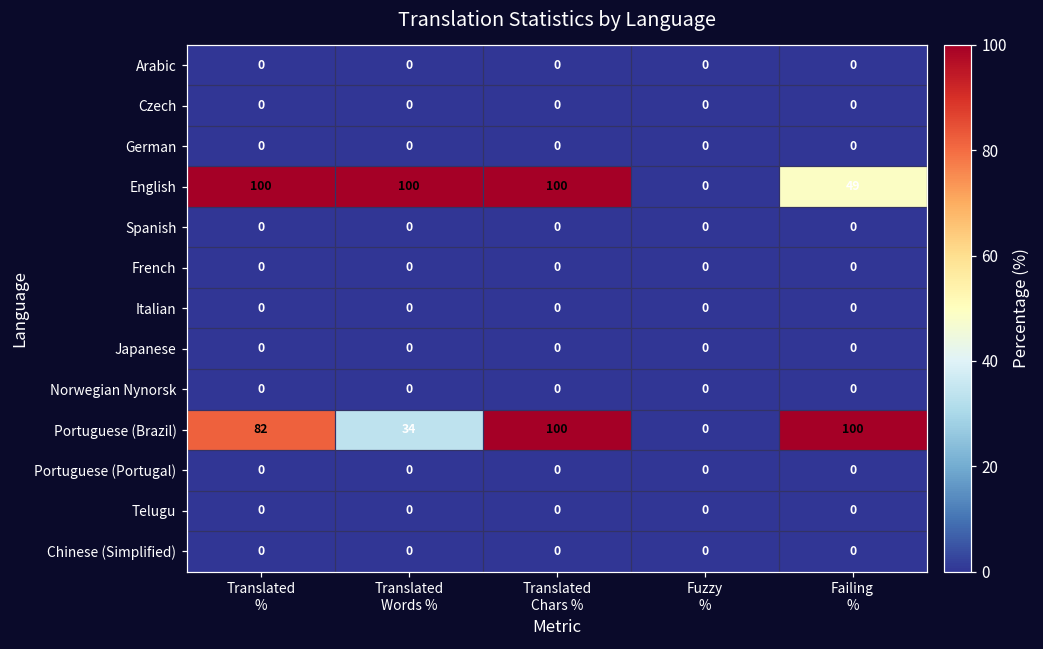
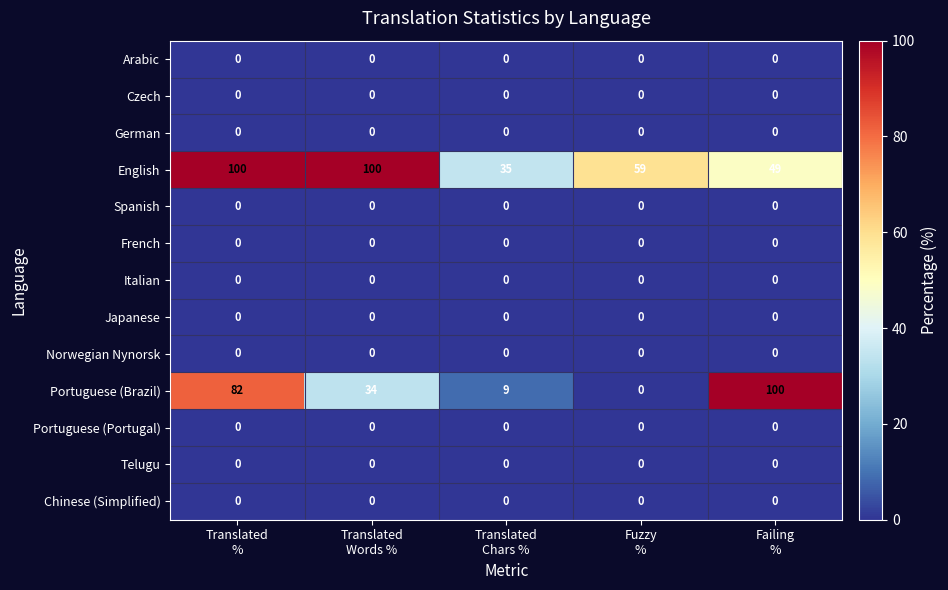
English, Translated Chars %: 100 -> 35
English, Fuzzy %: 0 -> 59
Portuguese (Brazil), Translated Chars %: 100 -> 9
